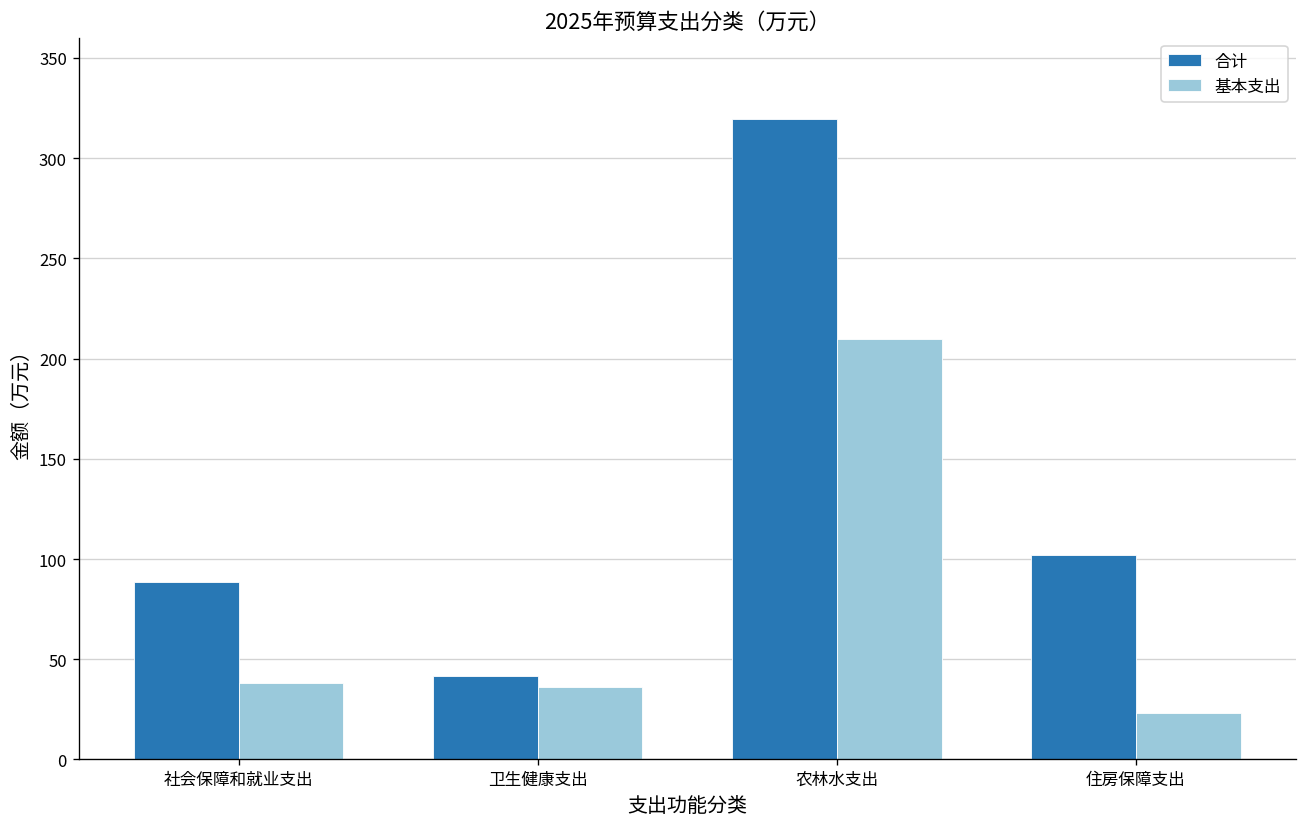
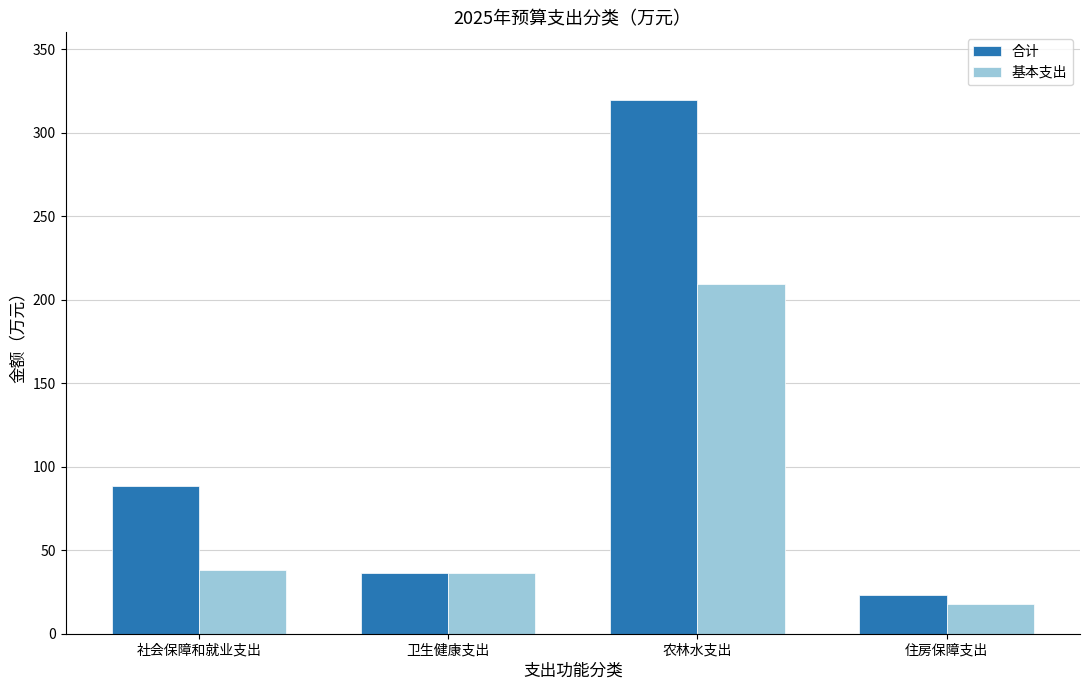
合计, 卫生健康支出: 42 -> 36
合计, 住房保障支出: 102 -> 23
基本支出, 住房保障支出: 23 -> 18
